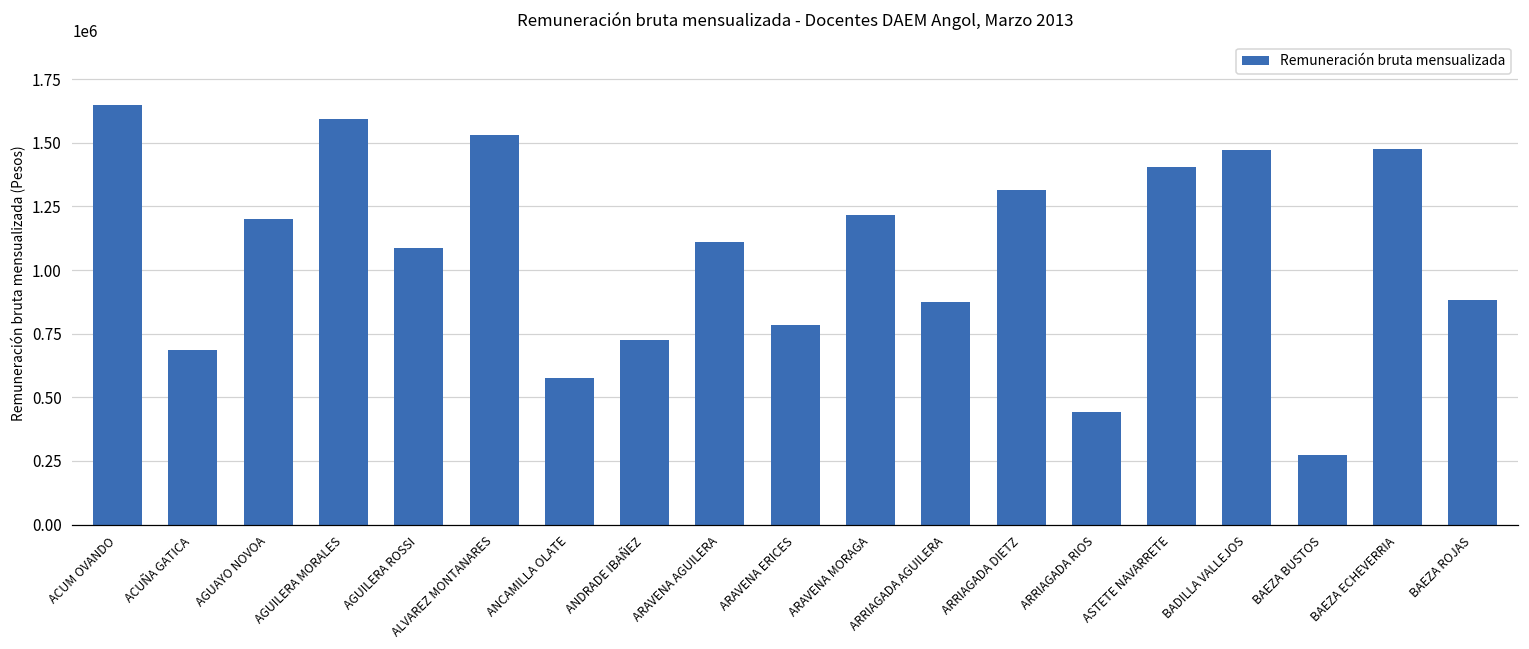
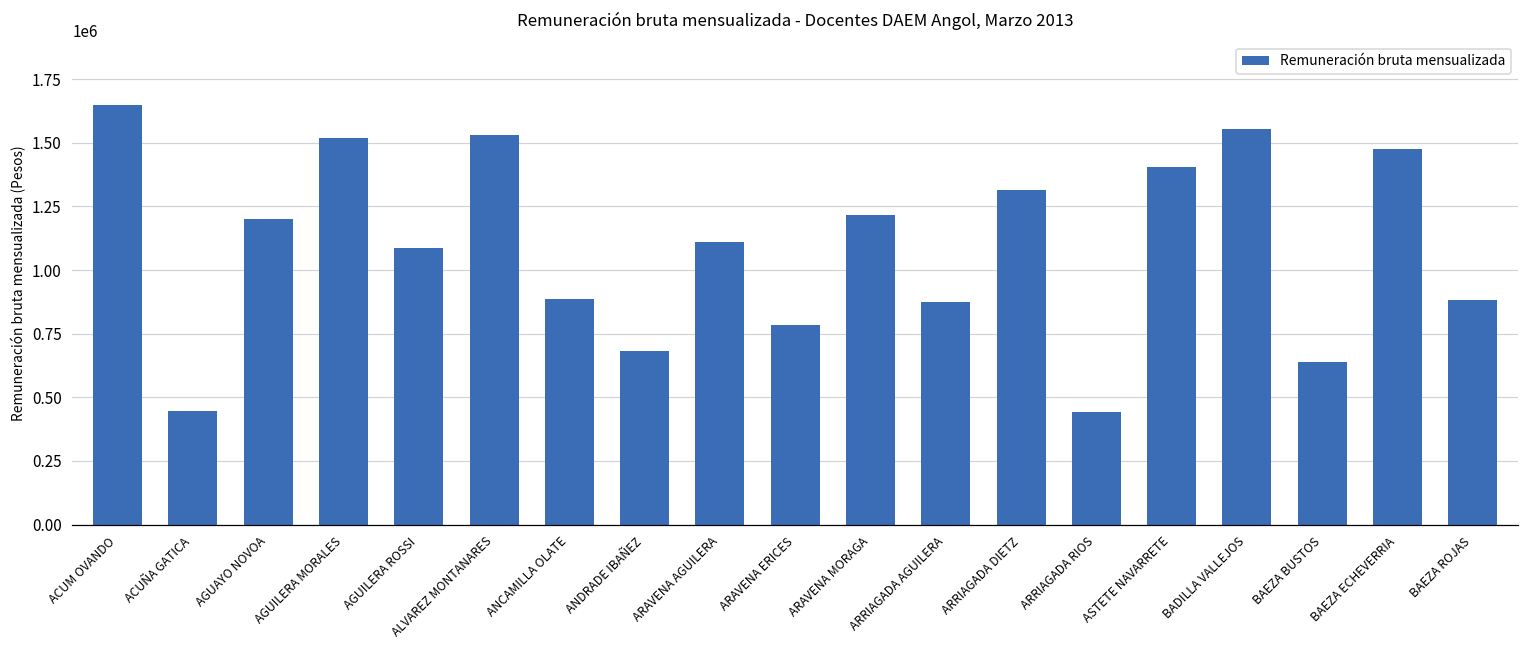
ACUÑA GATICA: 690000 -> 450000
AGUILERA MORALES: 1590000 -> 1520000
ANCAMILLA OLATE: 580000 -> 890000
ANDRADE IBAÑEZ: 730000 -> 680000
BADILLA VALLEJOS: 1470000 -> 1550000
BAEZA BUSTOS: 280000 -> 640000
